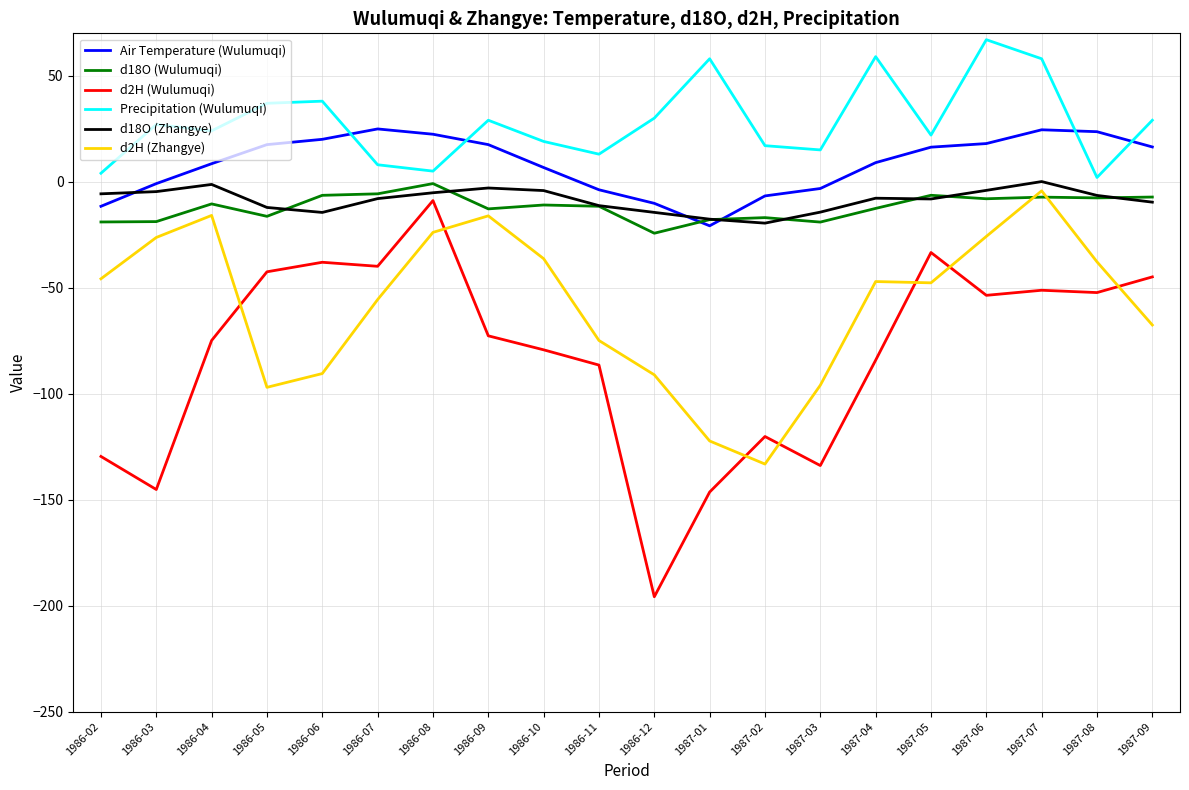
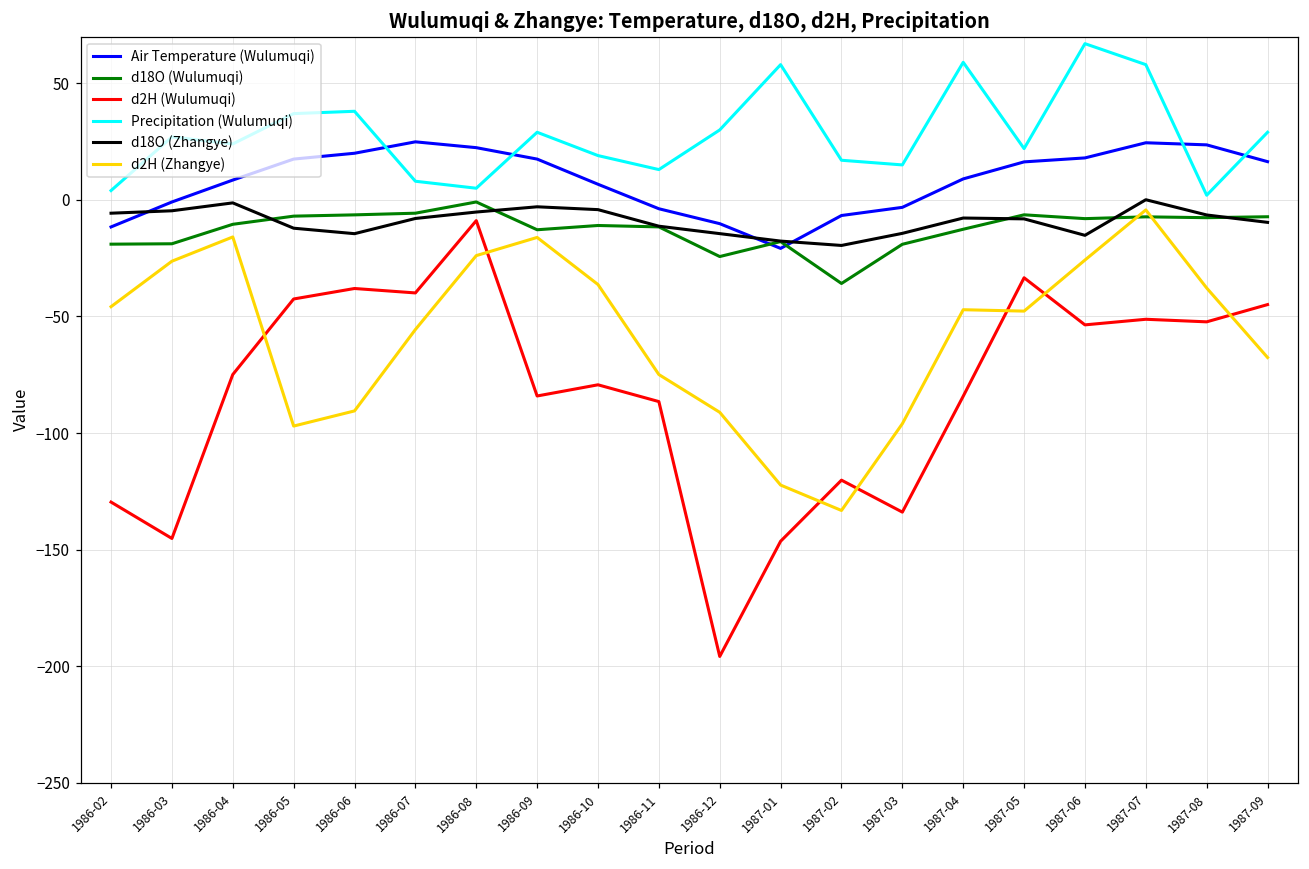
d18O (Wulumuqi), 1986-05: -16 -> -7
d2H (Wulumuqi), 1986-09: -73 -> -84
d18O (Wulumuqi), 1987-02: -17 -> -36
d18O (Zhangye), 1987-06: -4 -> -15
